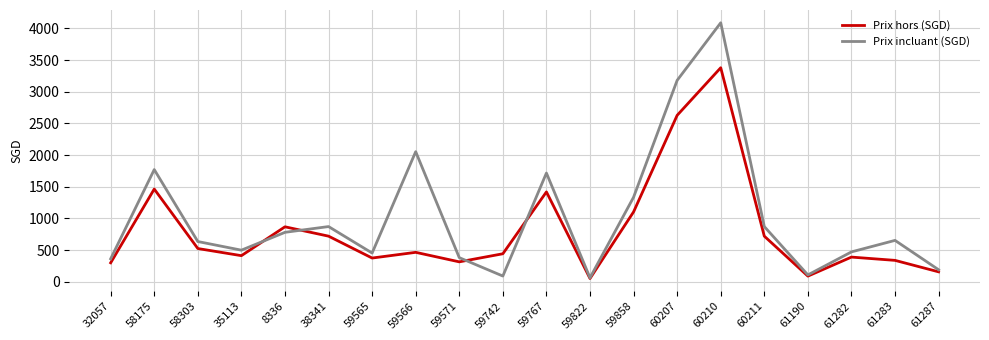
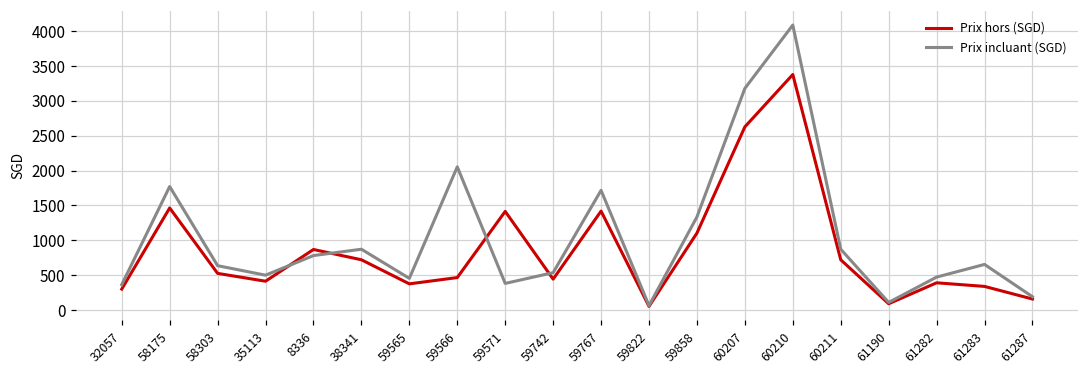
Prix hors (SGD), 59571: 300 -> 1400
Prix incluant (SGD), 59742: 100 -> 500
